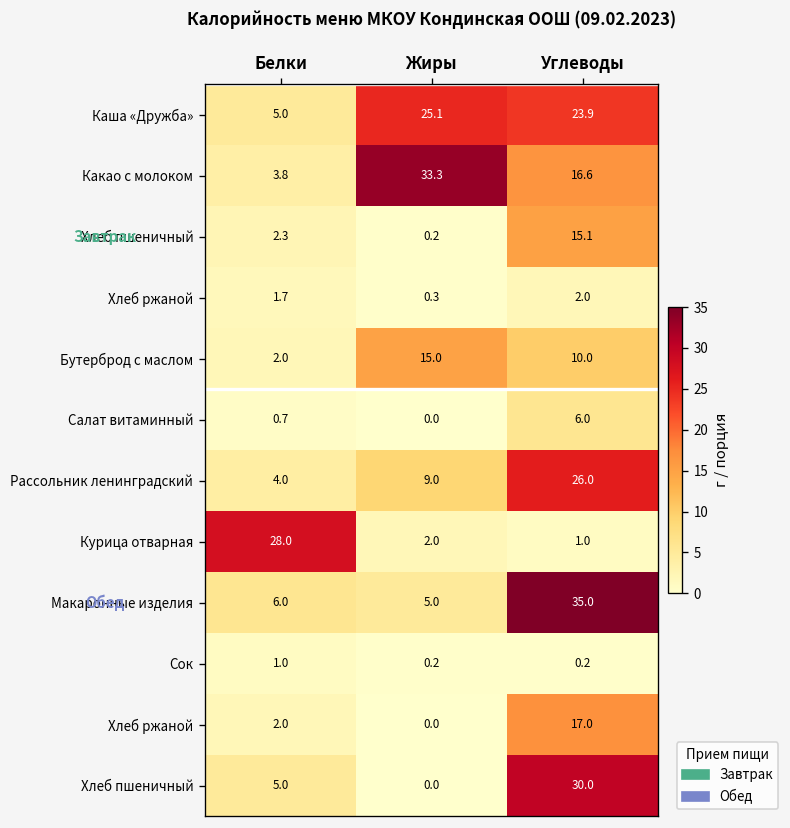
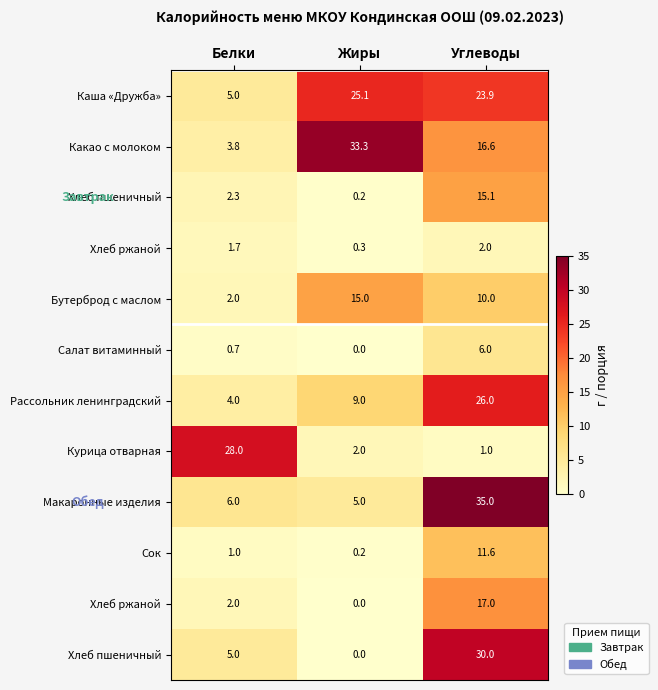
Сок, Углеводы: 0.2 -> 11.6
